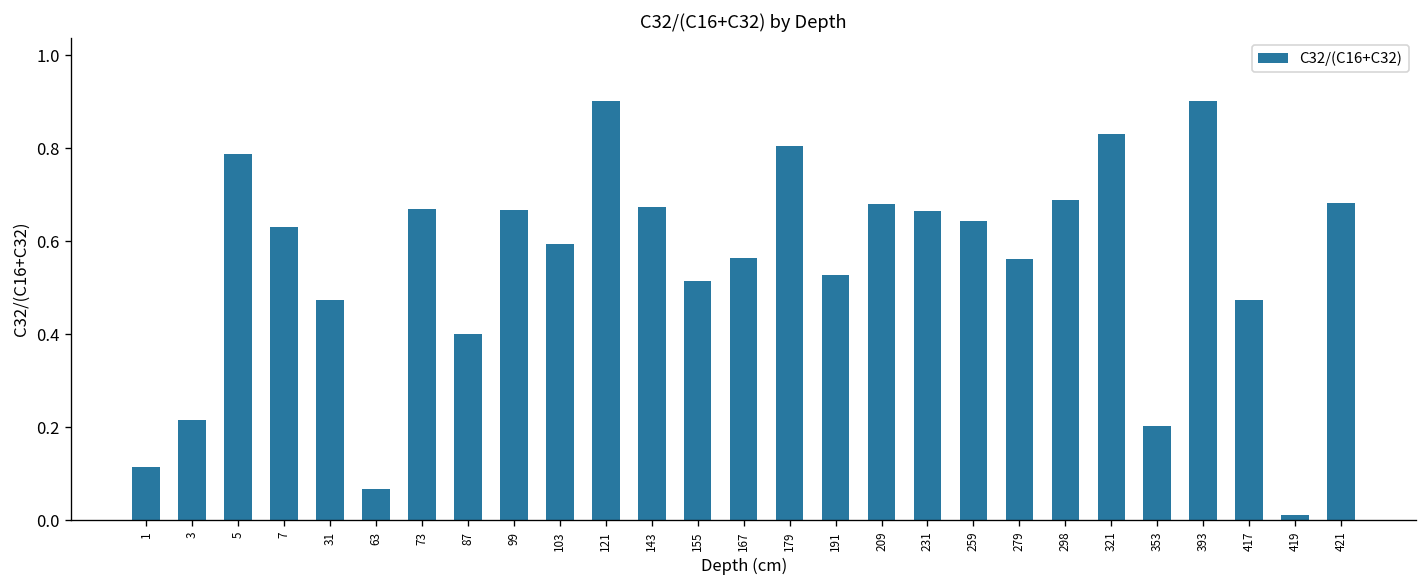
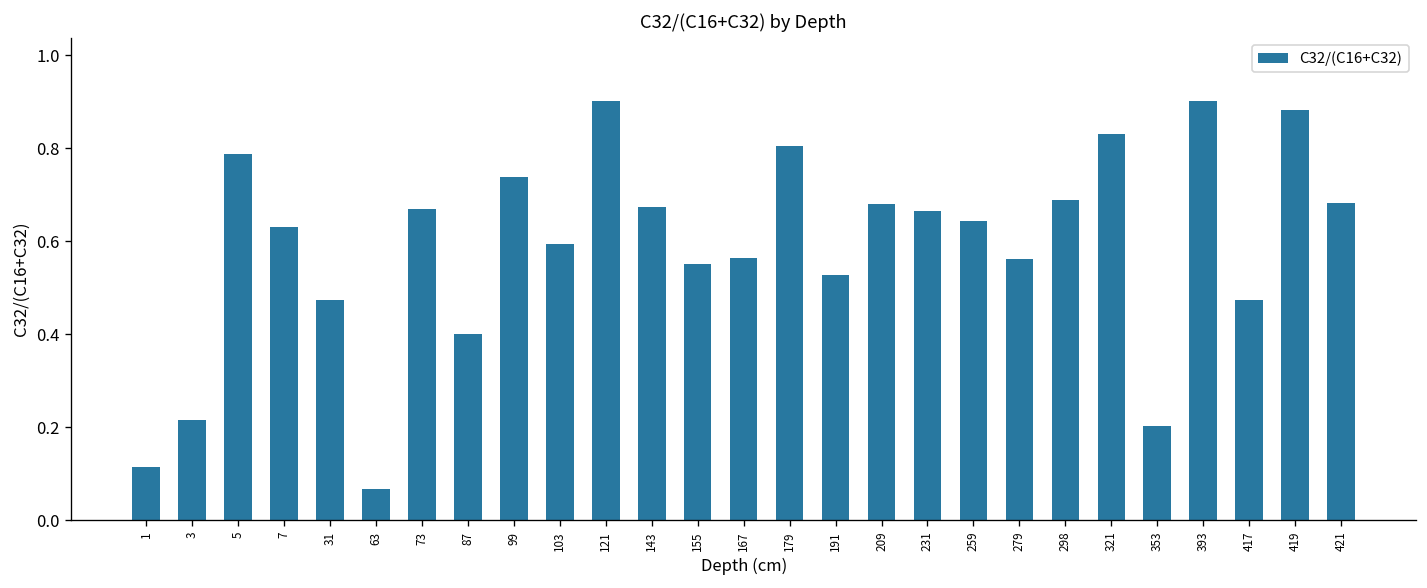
99: 0.67 -> 0.74
155: 0.51 -> 0.55
419: 0.01 -> 0.88
